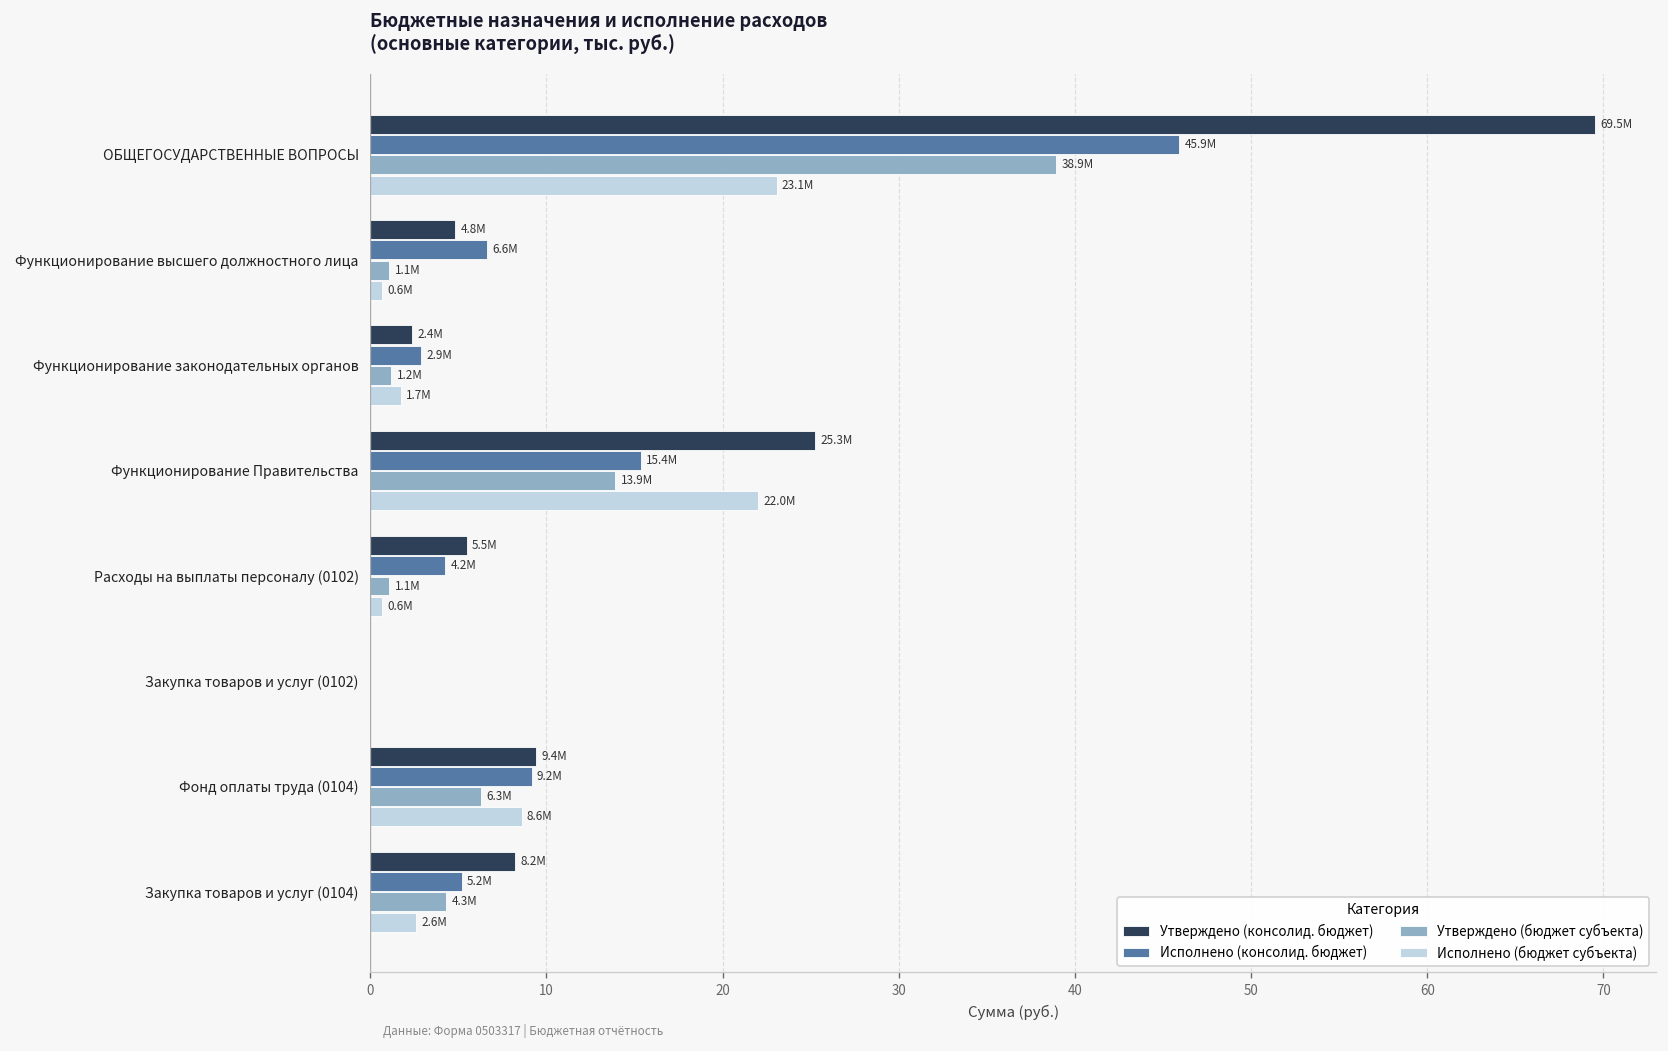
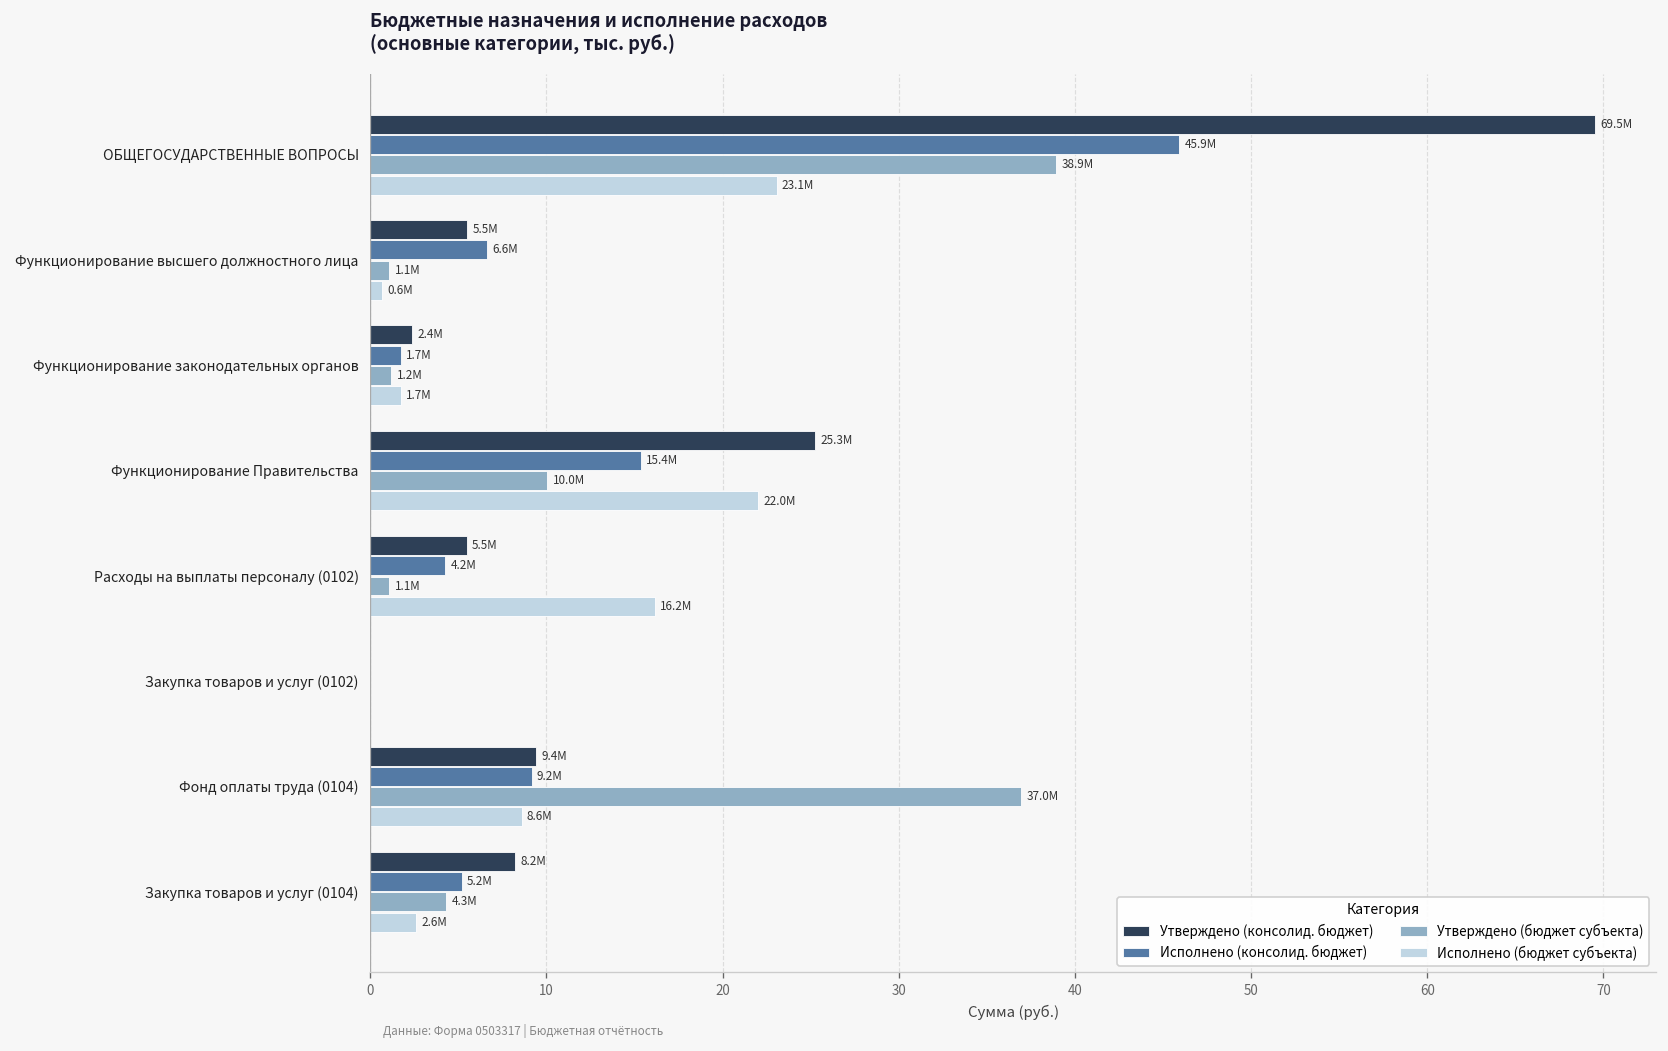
Утверждено (консолид. бюджет), Функционирование высшего должностного лица: 4.8M -> 5.5M
Исполнено (консолид. бюджет), Функционирование законодательных органов: 2.9M -> 1.7M
Утверждено (бюджет субъекта), Функционирование Правительства: 13.9M -> 10.0M
Исполнено (бюджет субъекта), Расходы на выплаты персоналу (0102): 0.6M -> 16.2M
Утверждено (бюджет субъекта), Фонд оплаты труда (0104): 6.3M -> 37.0M
